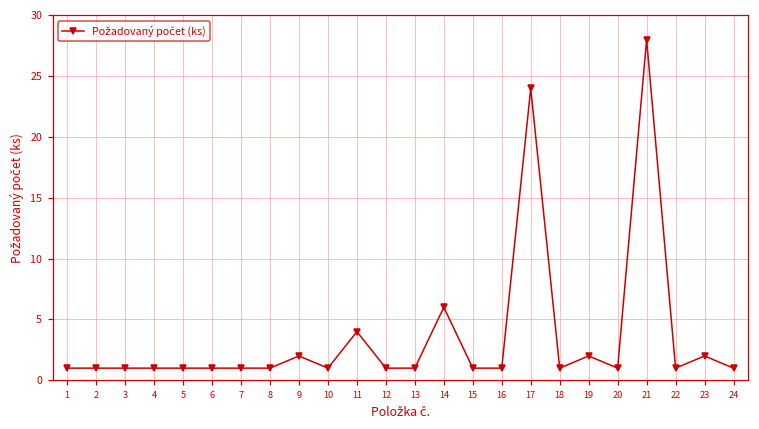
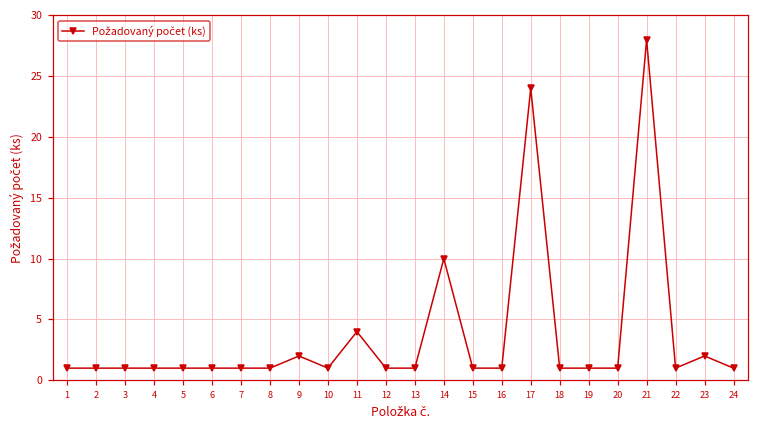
14: 6 -> 10
19: 2 -> 1
